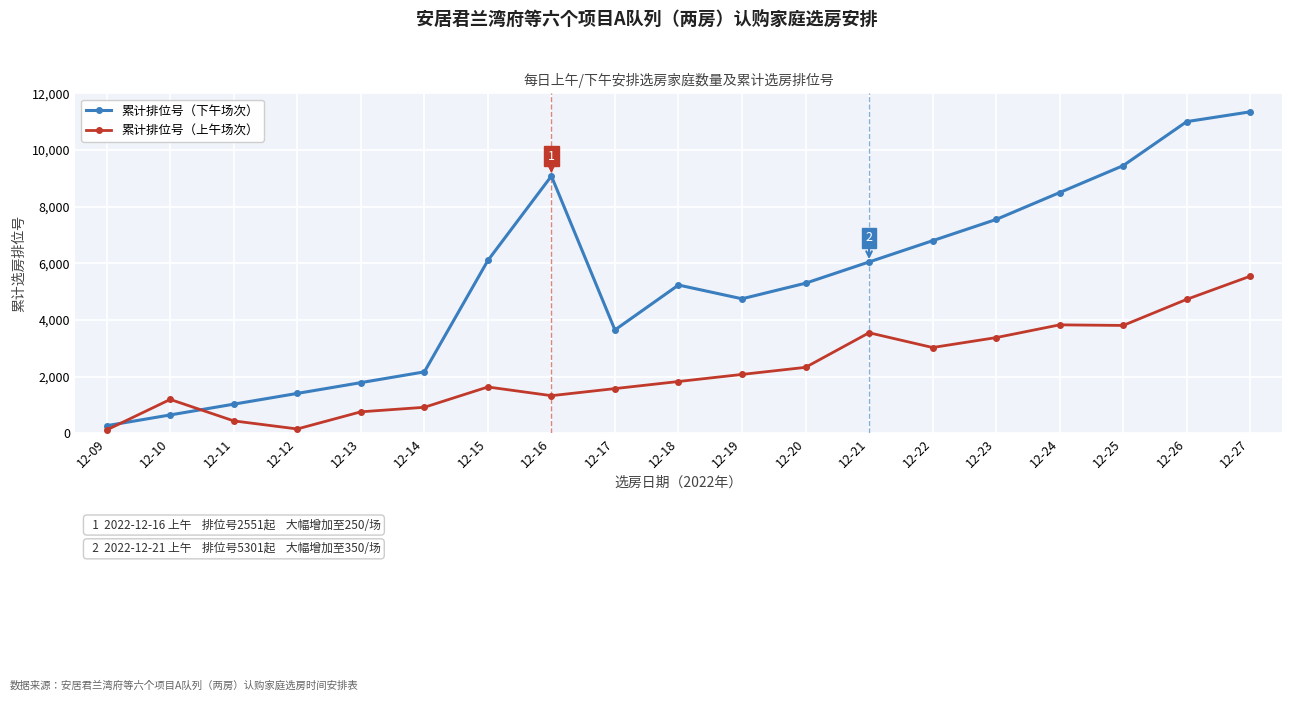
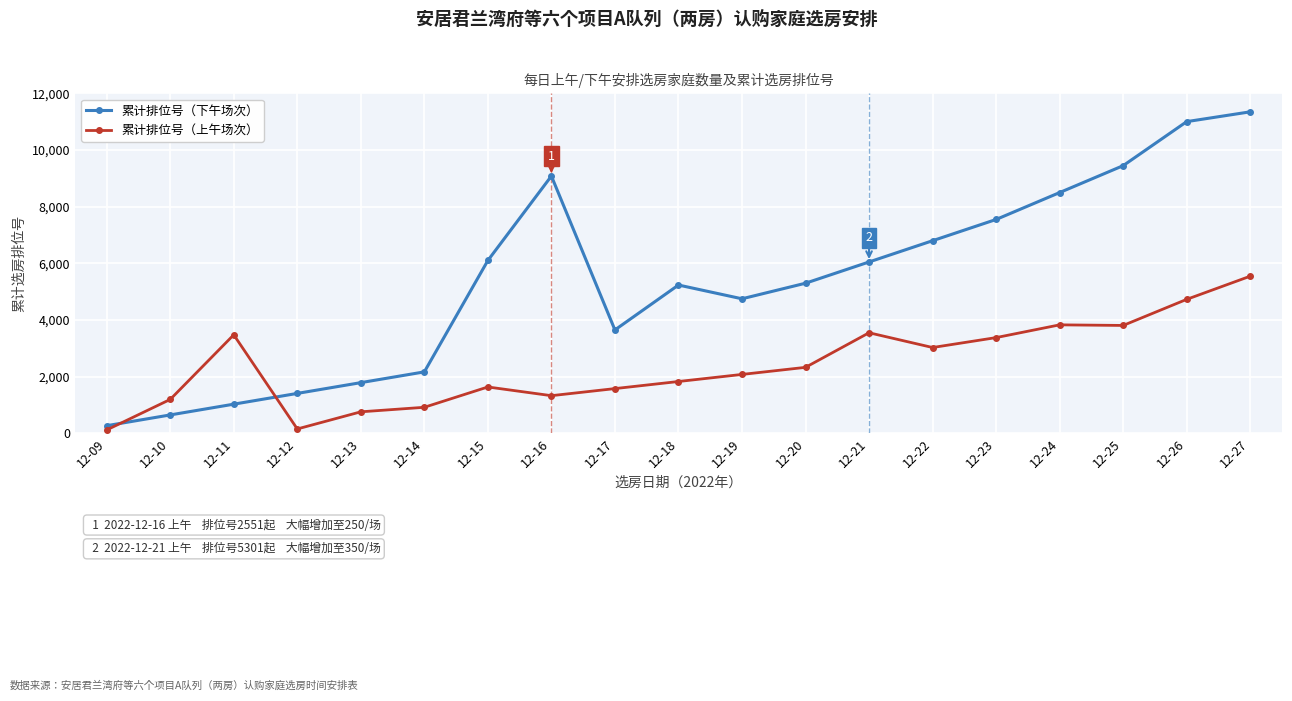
累计排位号（上午场次）, 12-11: 400 -> 3,500
